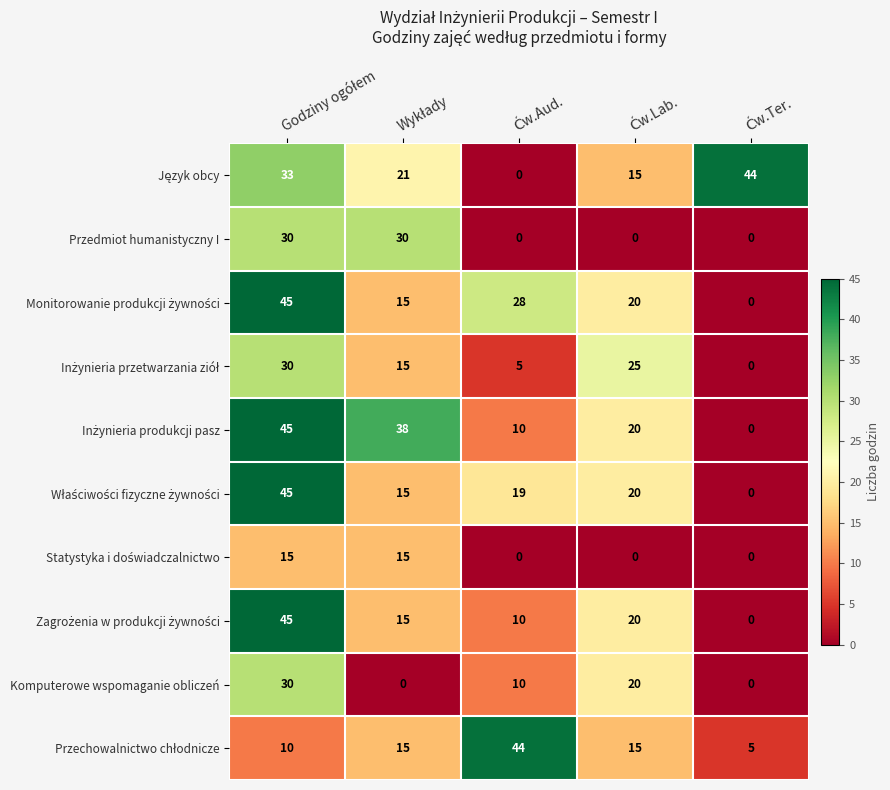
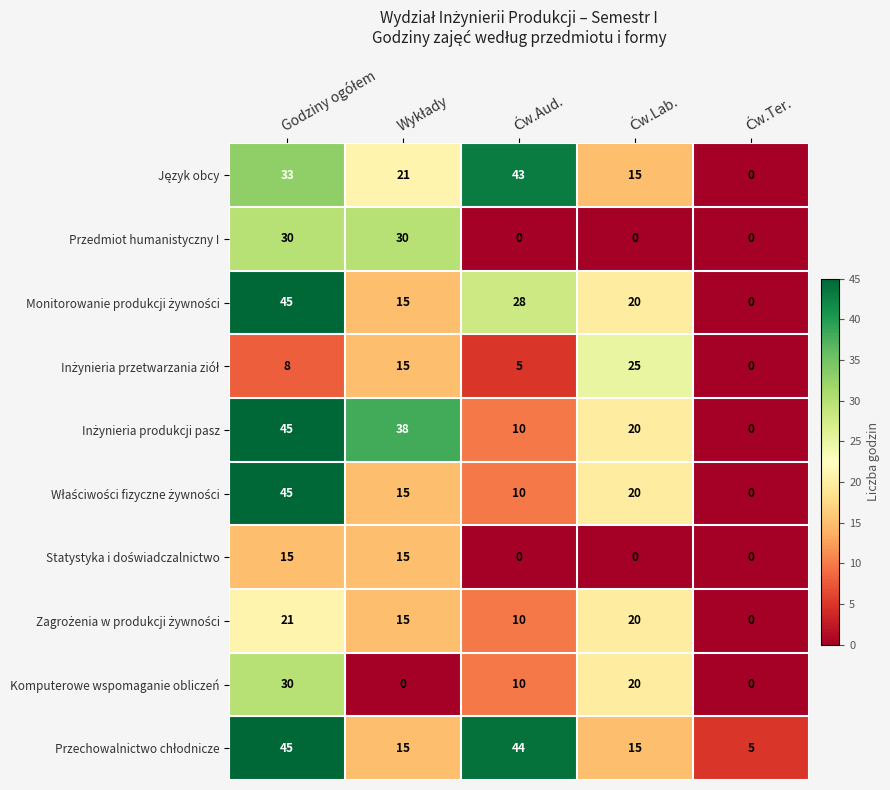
Język obcy, Ćw.Aud.: 0 -> 43
Język obcy, Ćw.Ter.: 44 -> 0
Inżynieria przetwarzania ziół, Godziny ogółem: 30 -> 8
Właściwości fizyczne żywności, Ćw.Aud.: 19 -> 10
Zagrożenia w produkcji żywności, Godziny ogółem: 45 -> 21
Przechowalnictwo chłodnicze, Godziny ogółem: 10 -> 45
